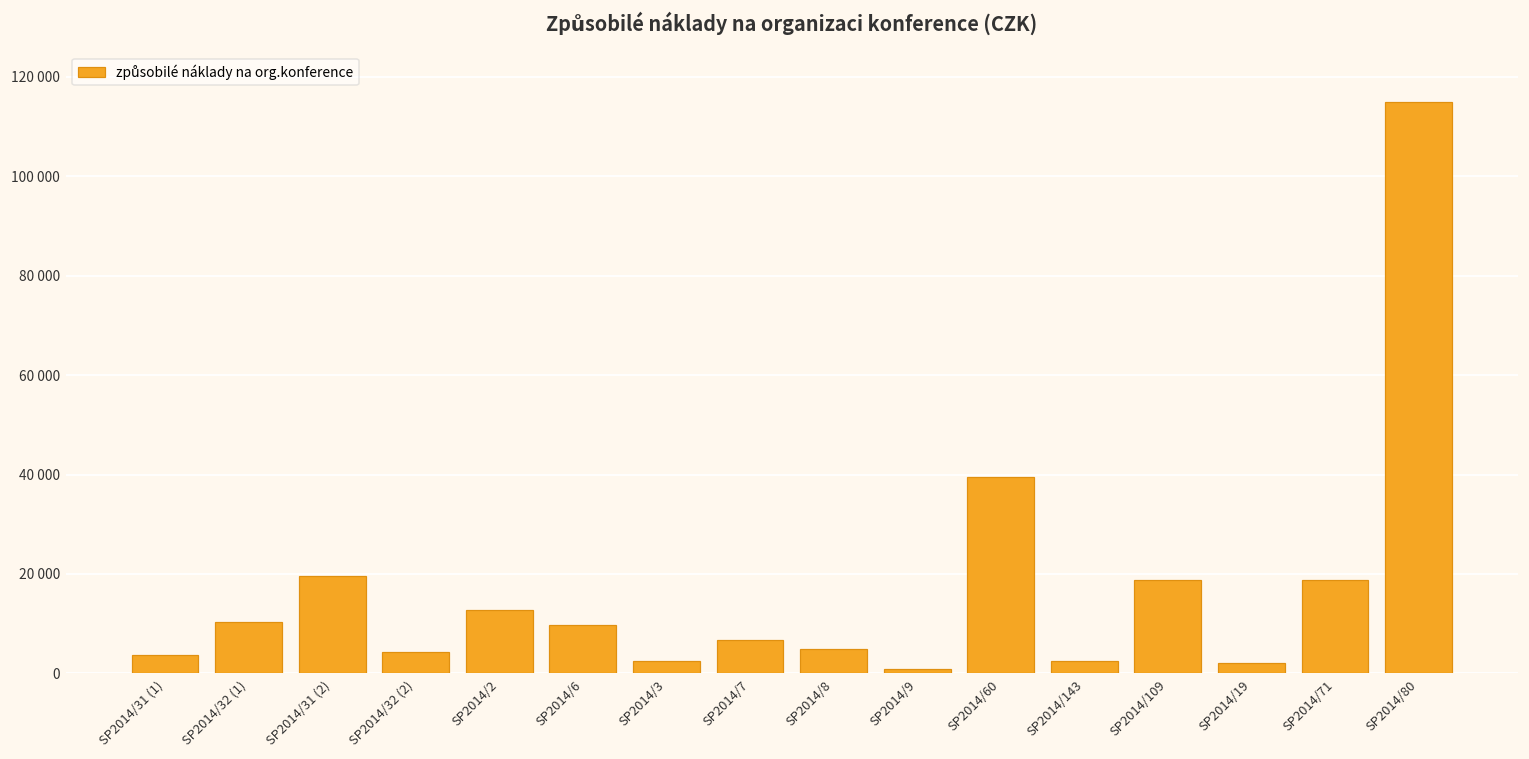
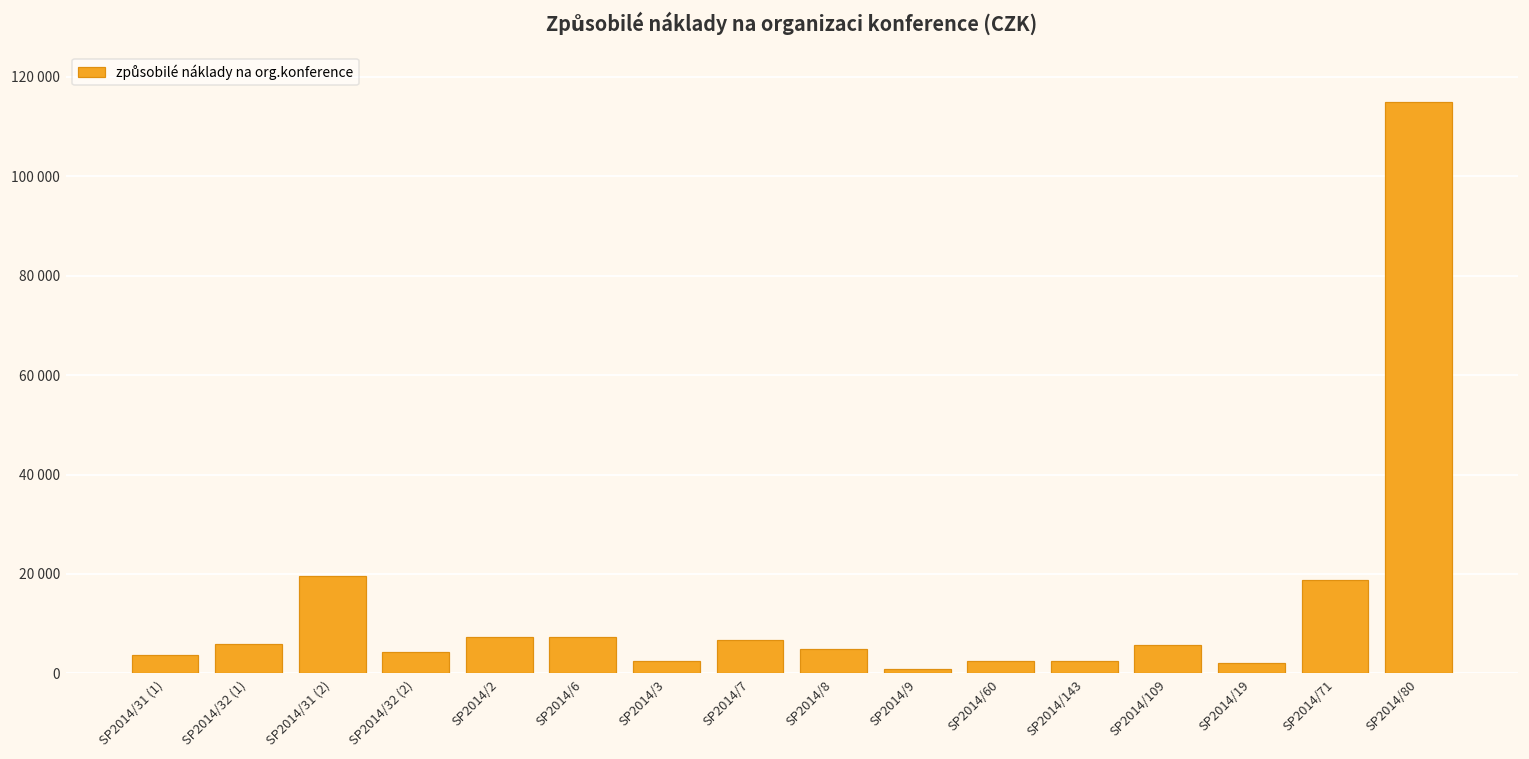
SP2014/32 (1): 10000 -> 6000
SP2014/2: 13000 -> 7000
SP2014/6: 10000 -> 7000
SP2014/60: 39000 -> 3000
SP2014/109: 19000 -> 6000
